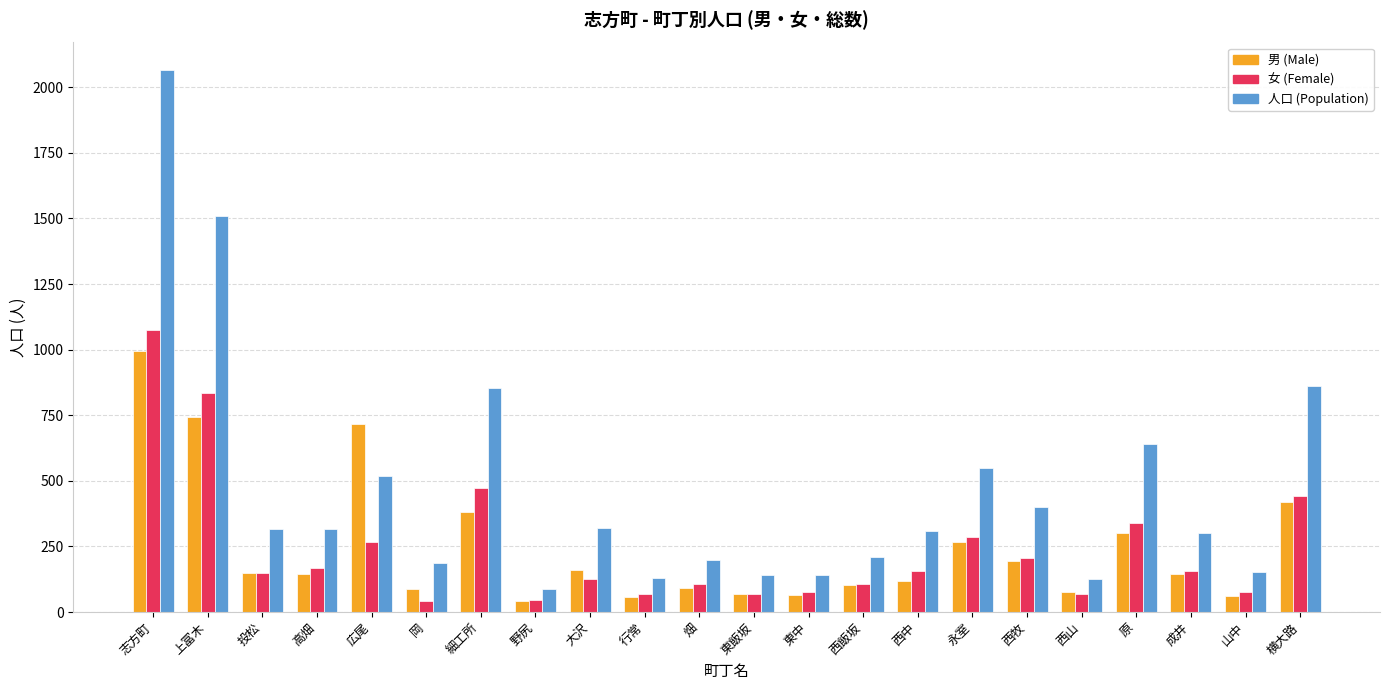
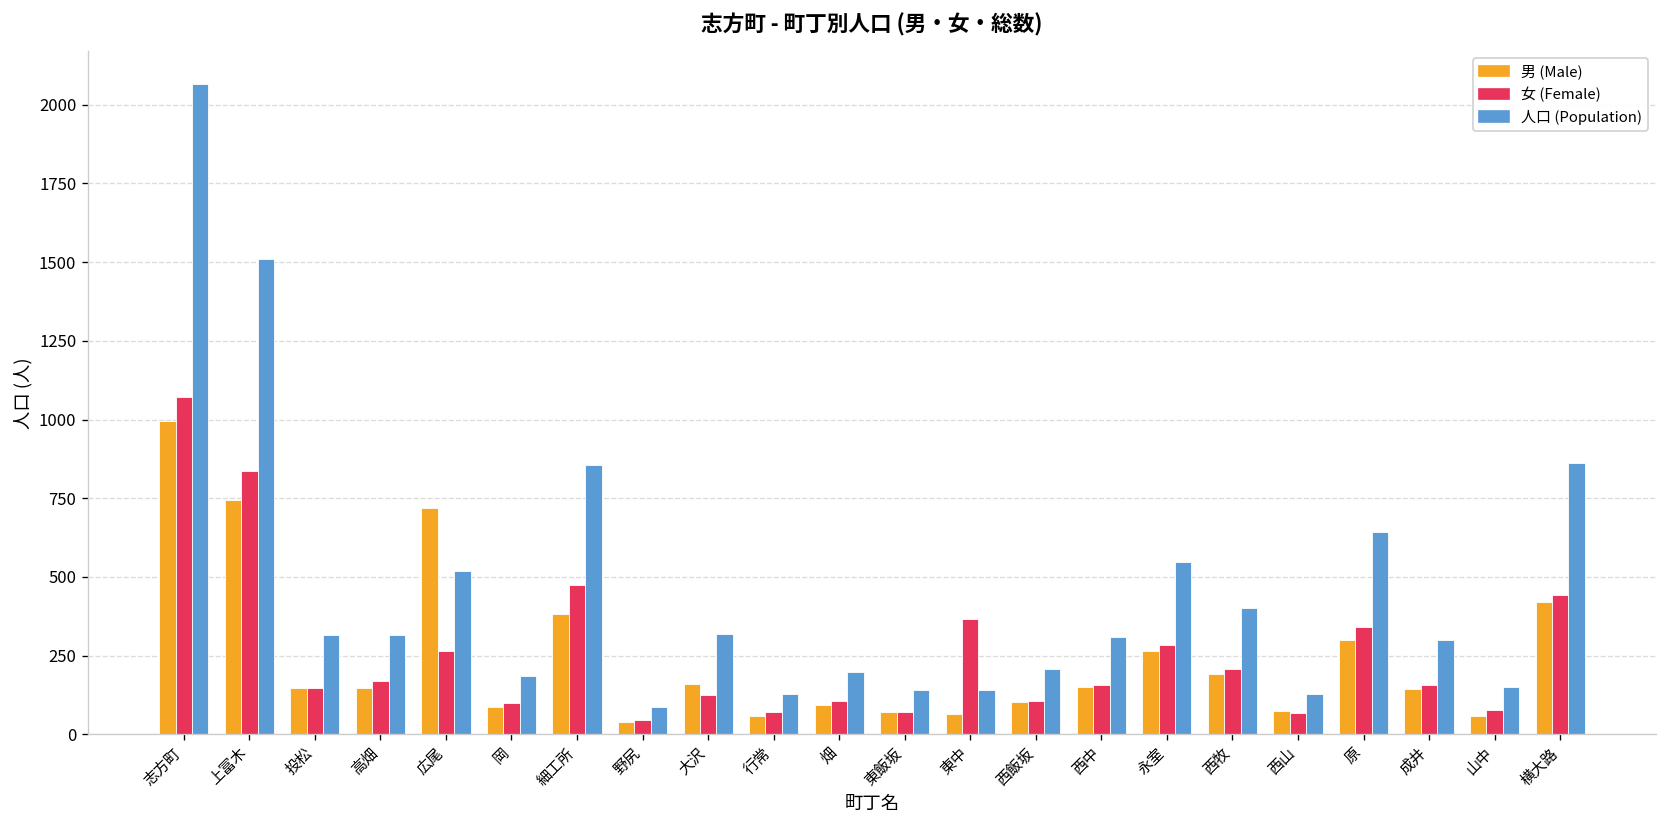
女 (Female), 岡: 40 -> 100
女 (Female), 東中: 80 -> 370
男 (Male), 西中: 120 -> 150
